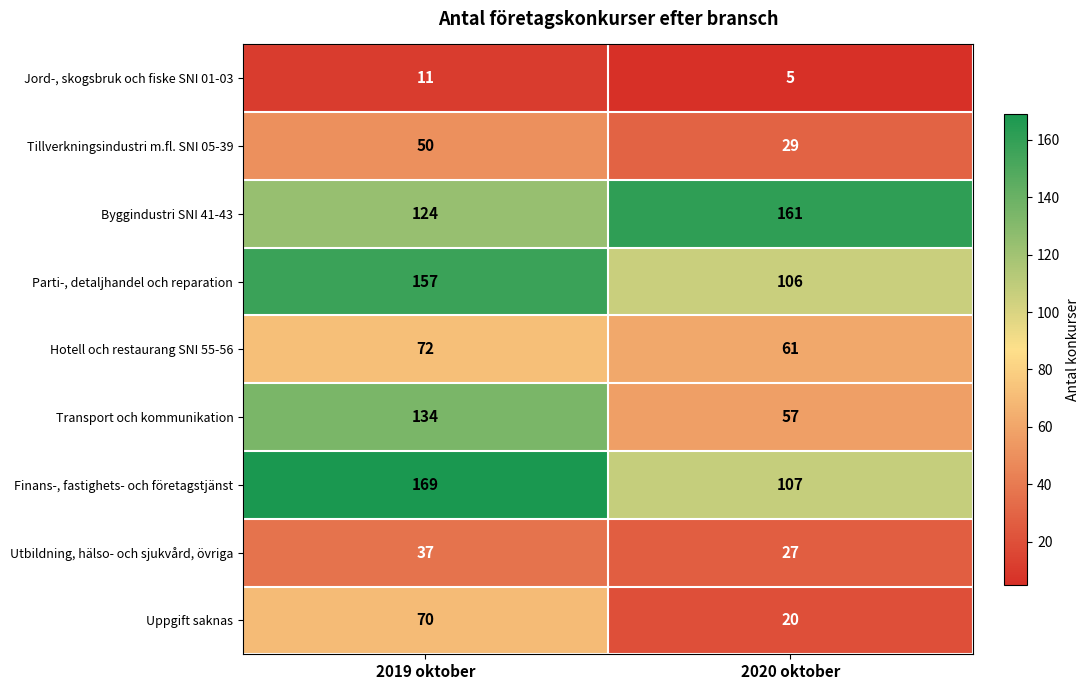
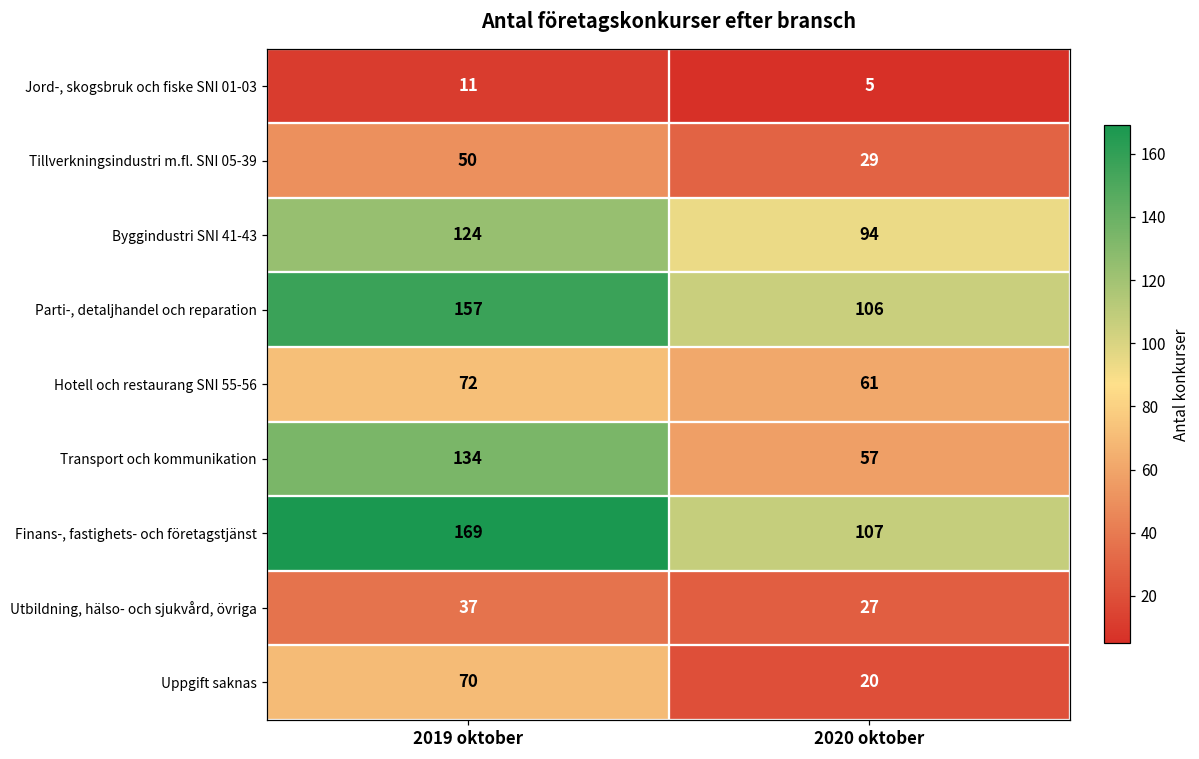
Byggindustri SNI 41-43, 2020 oktober: 161 -> 94
